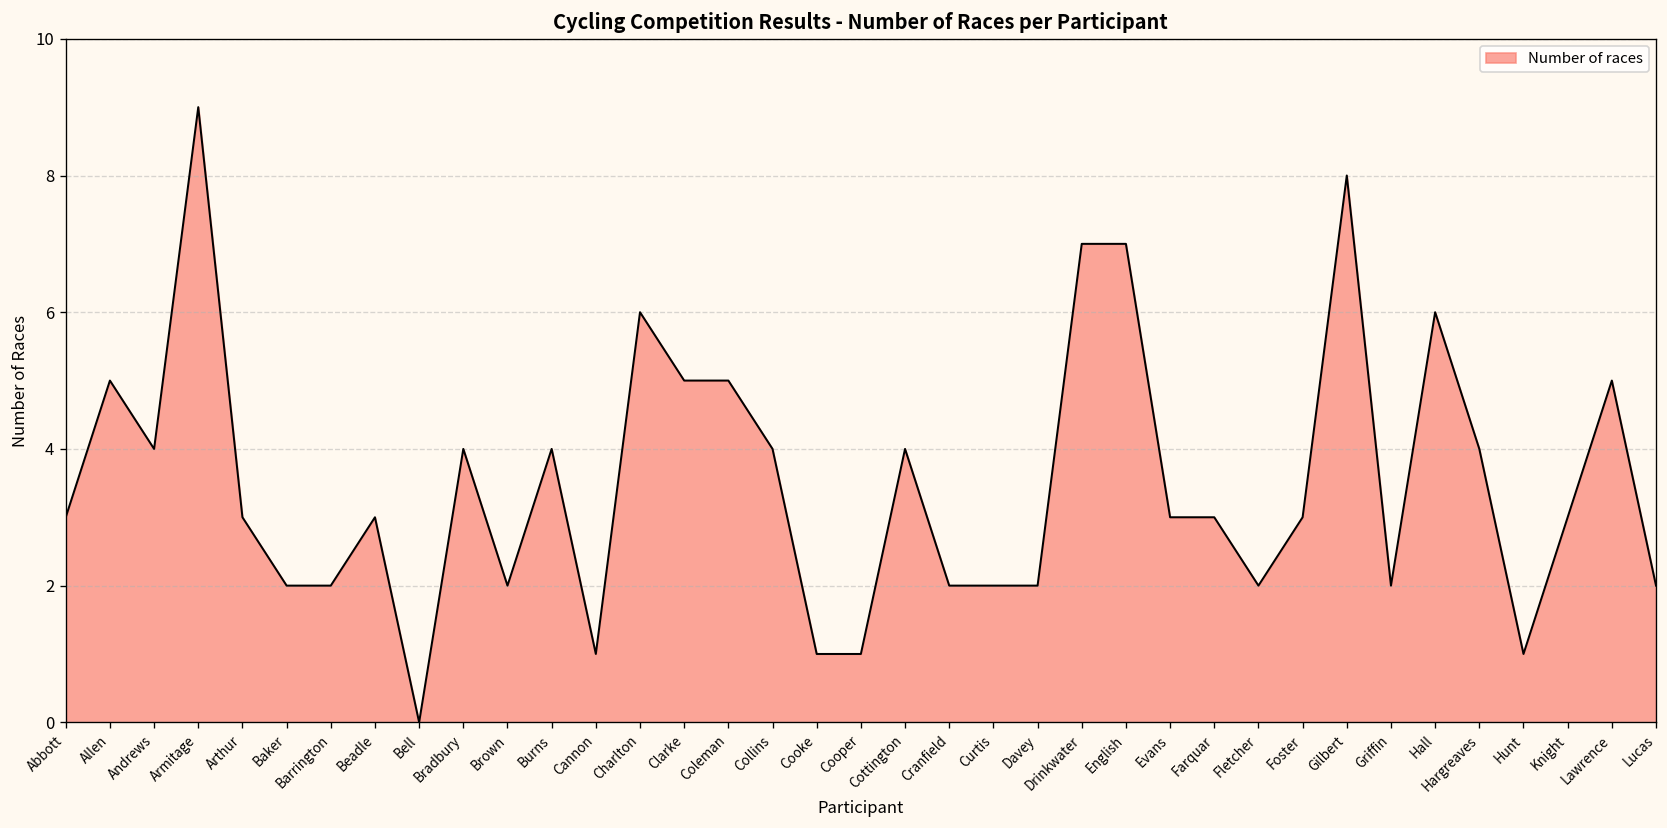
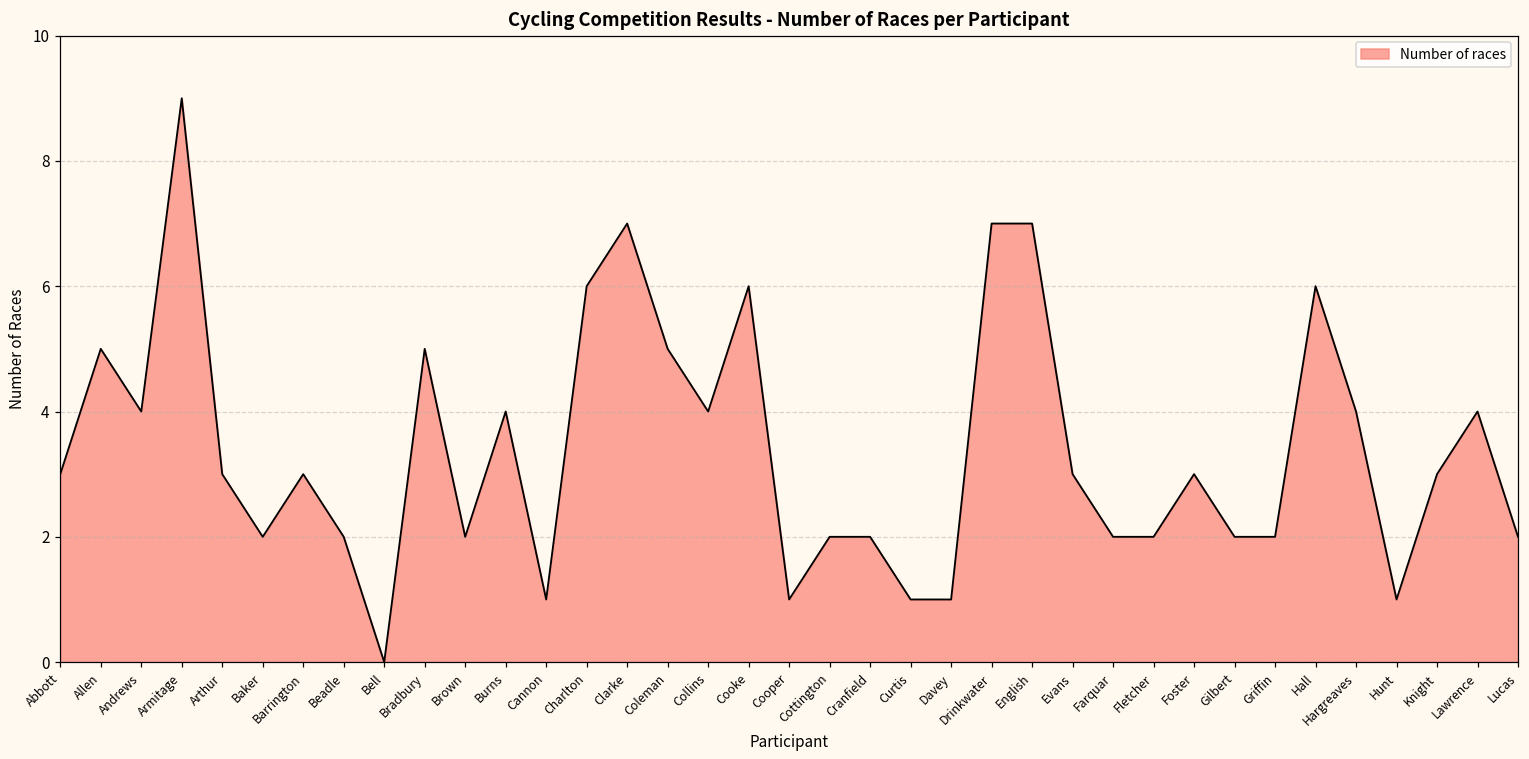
Barrington: 2 -> 3
Beadle: 3 -> 2
Bradbury: 4 -> 5
Clarke: 5 -> 7
Cooke: 1 -> 6
Cottington: 4 -> 2
Curtis: 2 -> 1
Davey: 2 -> 1
Farquar: 3 -> 2
Gilbert: 8 -> 2
Lawrence: 5 -> 4
